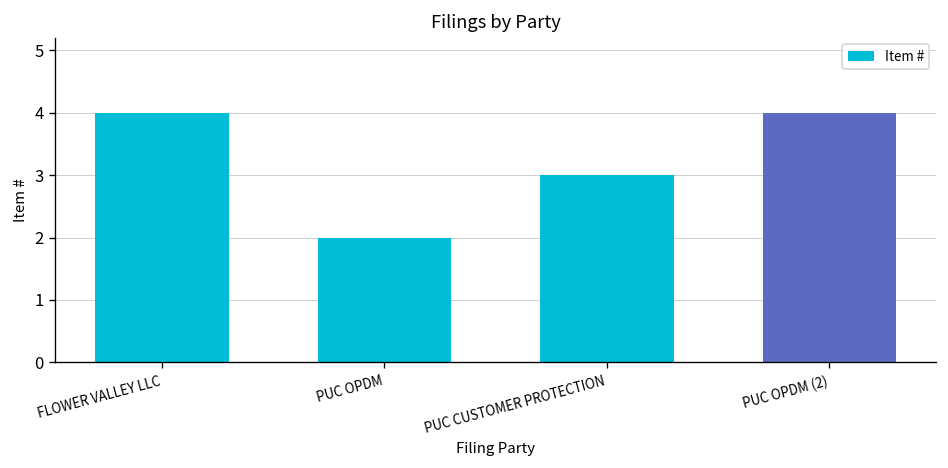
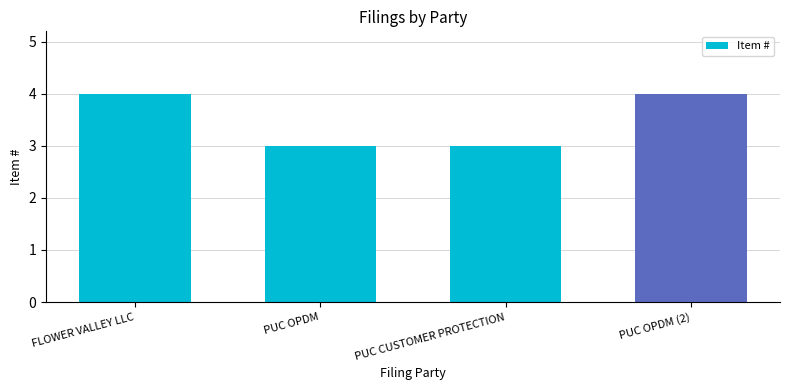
PUC OPDM: 2 -> 3
